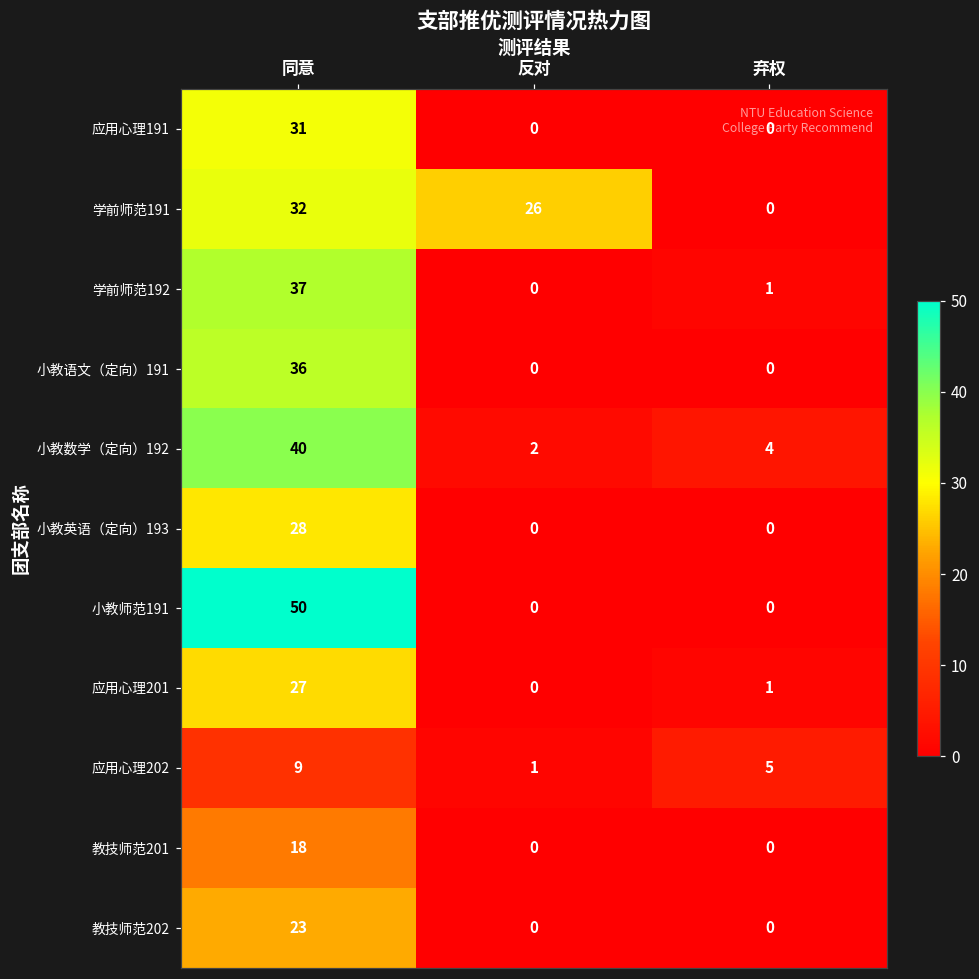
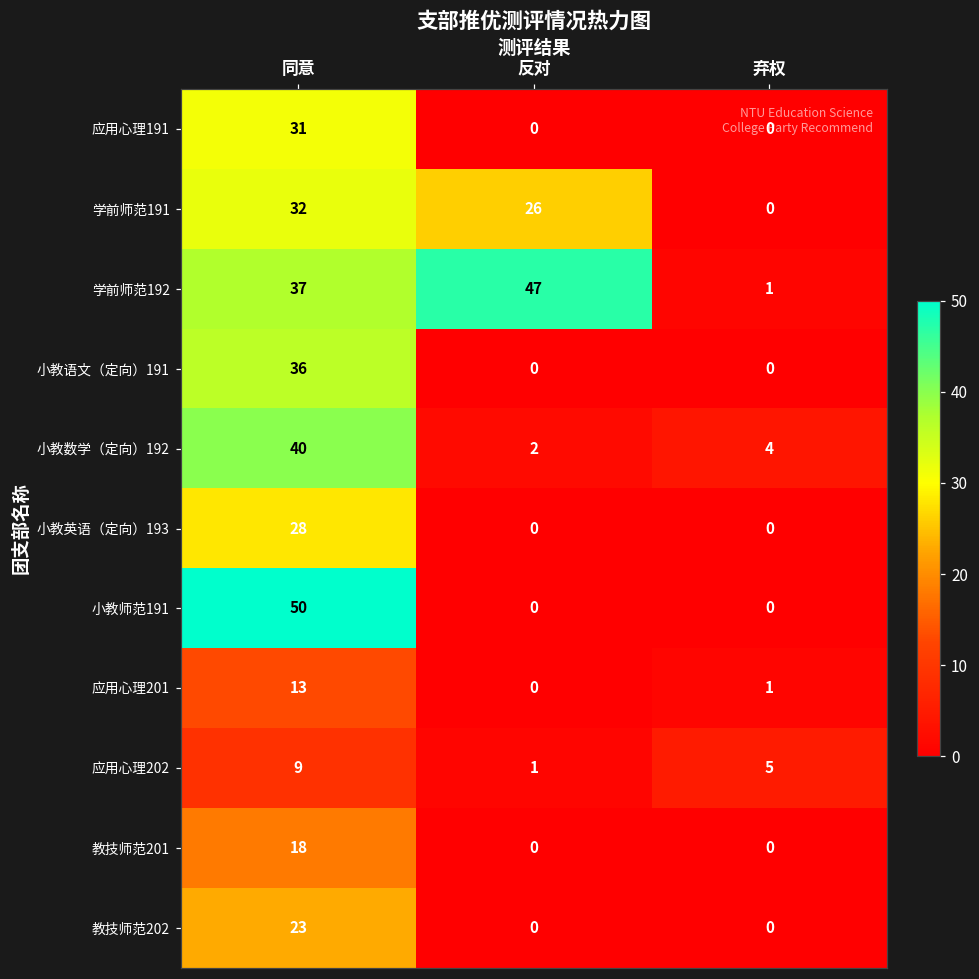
学前师范192, 反对: 0 -> 47
应用心理201, 同意: 27 -> 13
